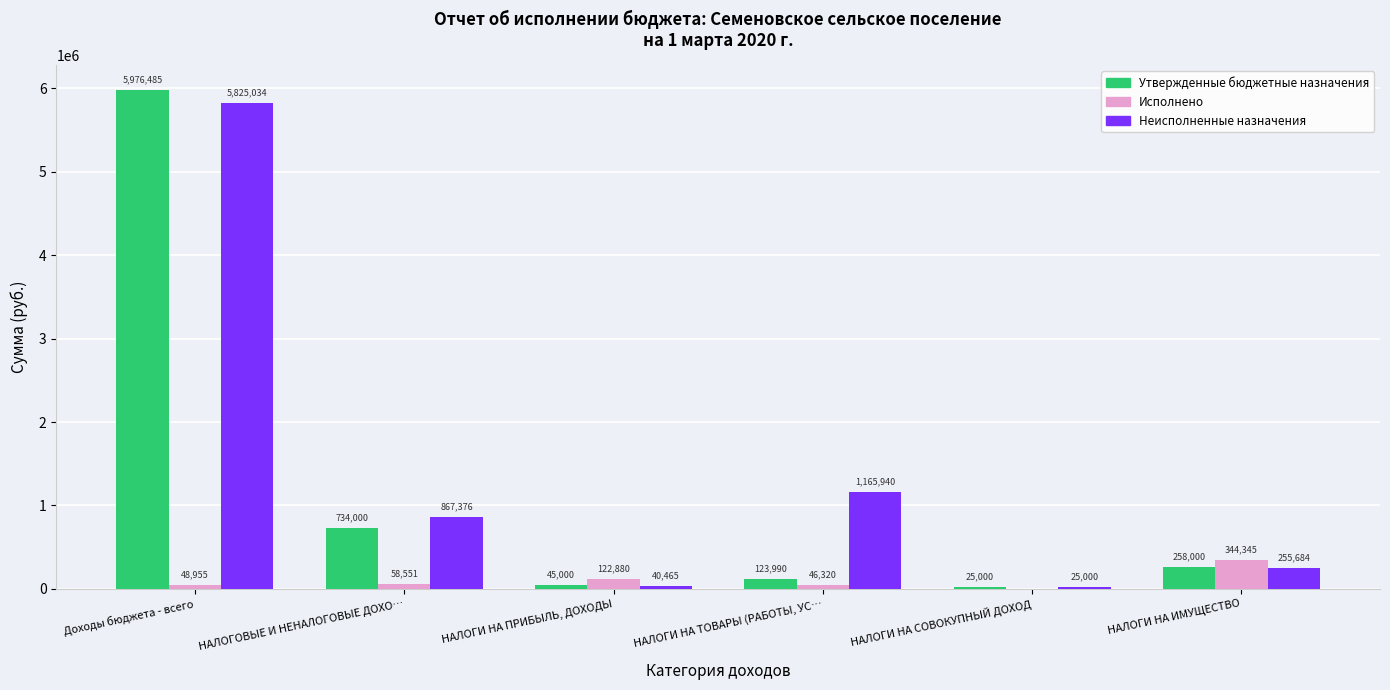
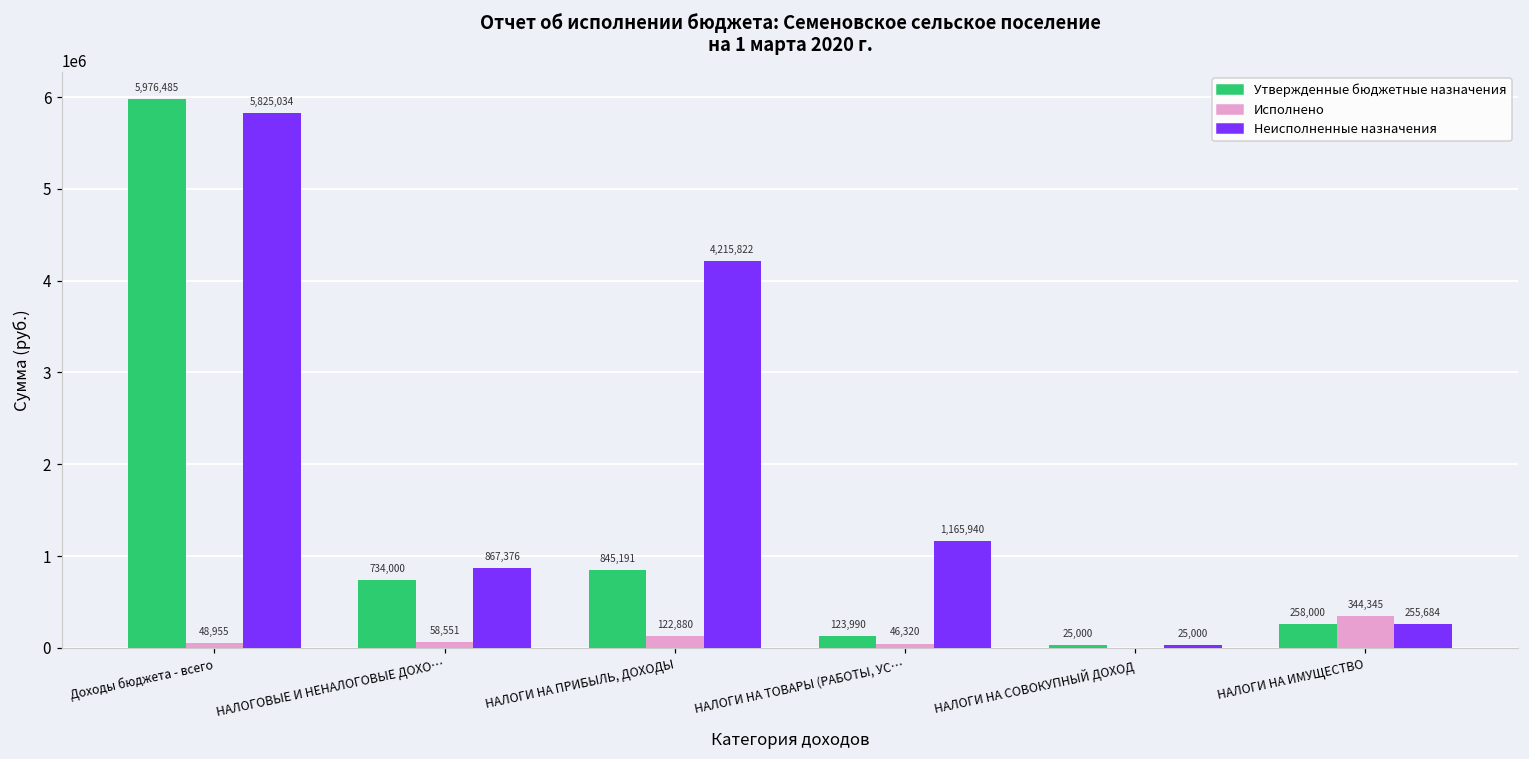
Утвержденные бюджетные назначения, НАЛОГИ НА ПРИБЫЛЬ, ДОХОДЫ: 45,000 -> 845,191
Неисполненные назначения, НАЛОГИ НА ПРИБЫЛЬ, ДОХОДЫ: 40,465 -> 4,215,822
